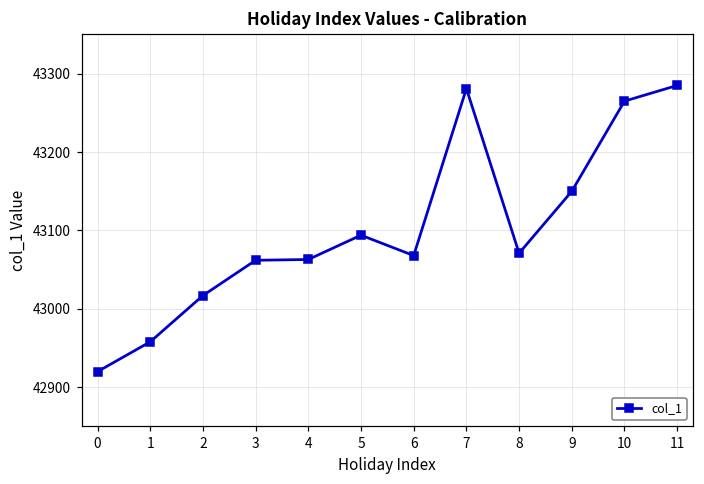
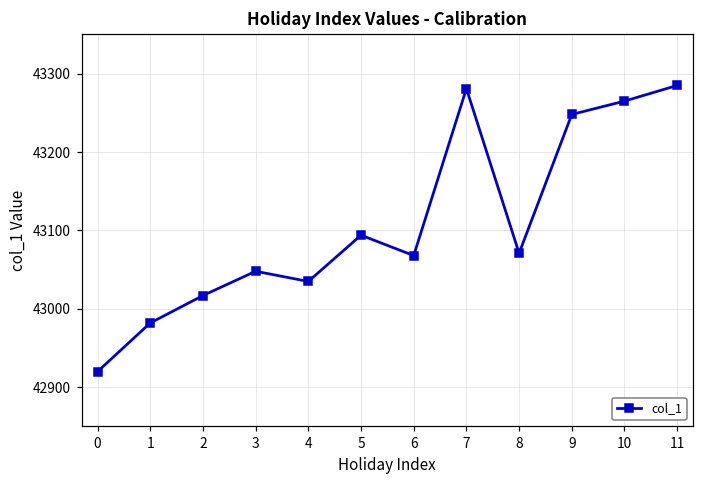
1: 42960 -> 42980
3: 43060 -> 43050
4: 43060 -> 43040
9: 43150 -> 43250
